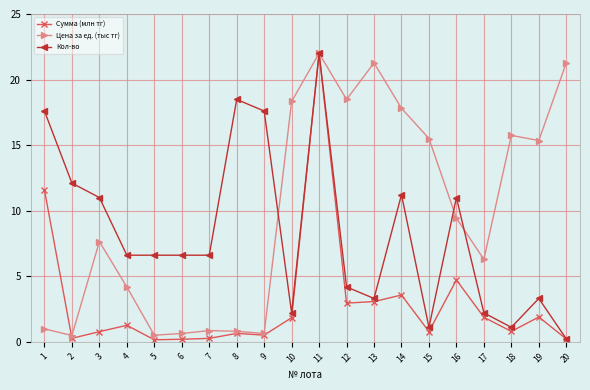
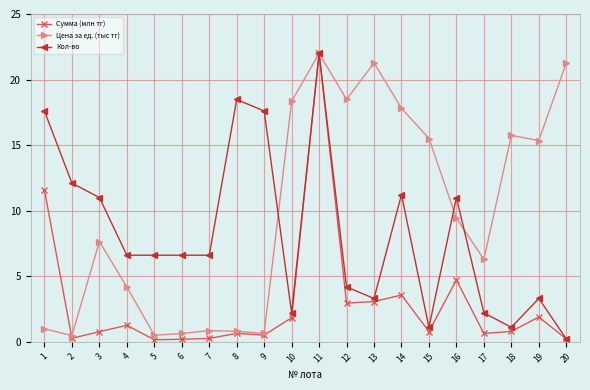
Сумма (млн тг), 17: 1.9 -> 0.6
